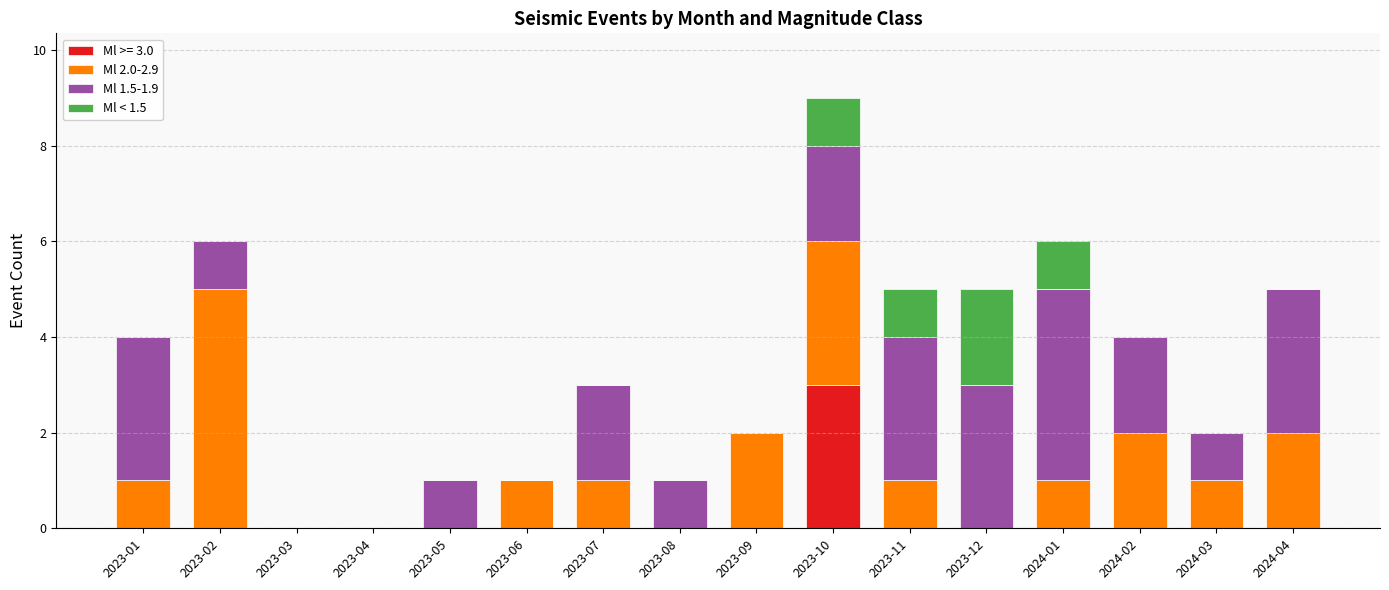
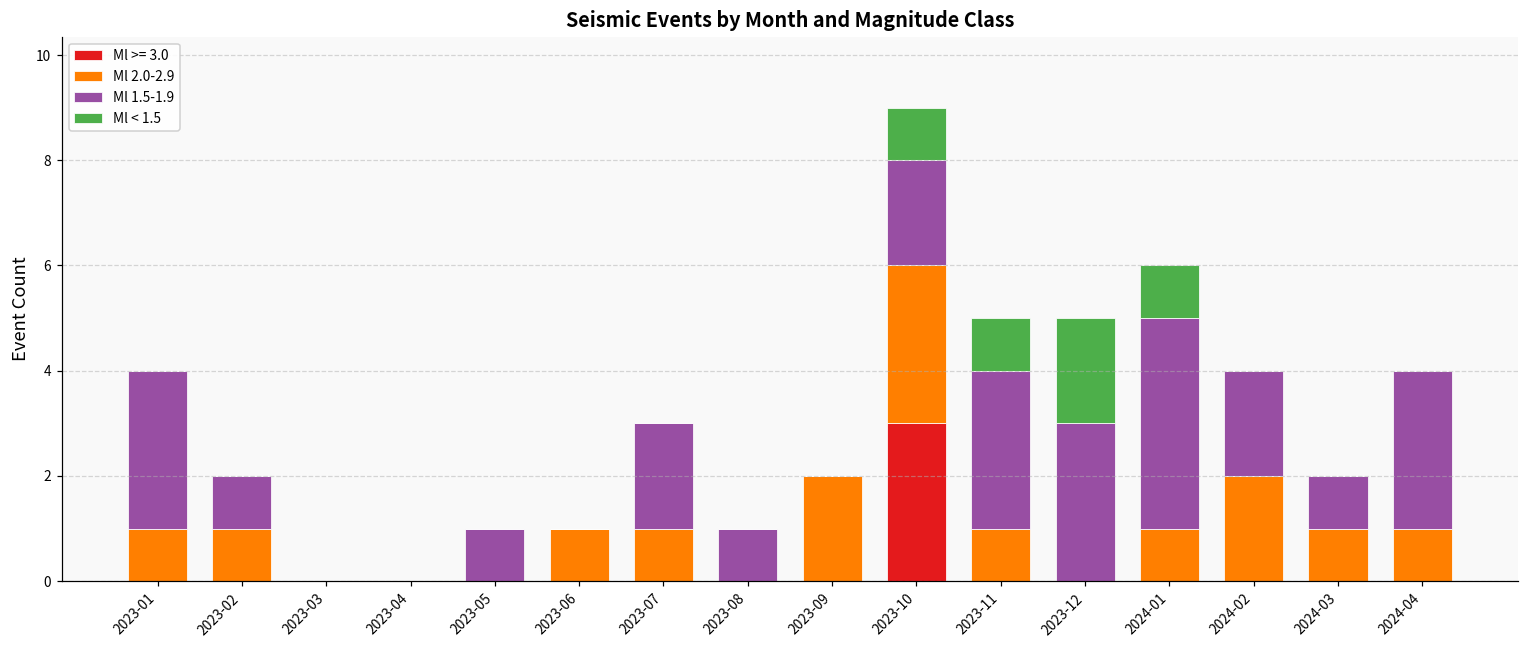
Ml 2.0-2.9, 2023-02: 5 -> 1
Ml 2.0-2.9, 2024-04: 2 -> 1
